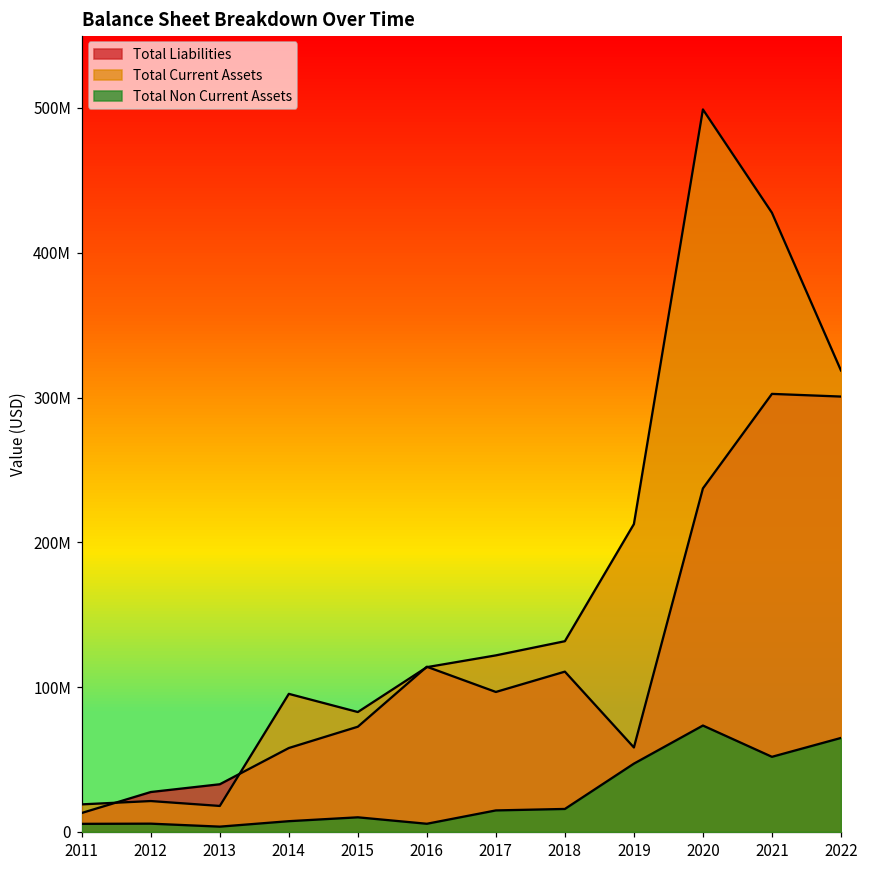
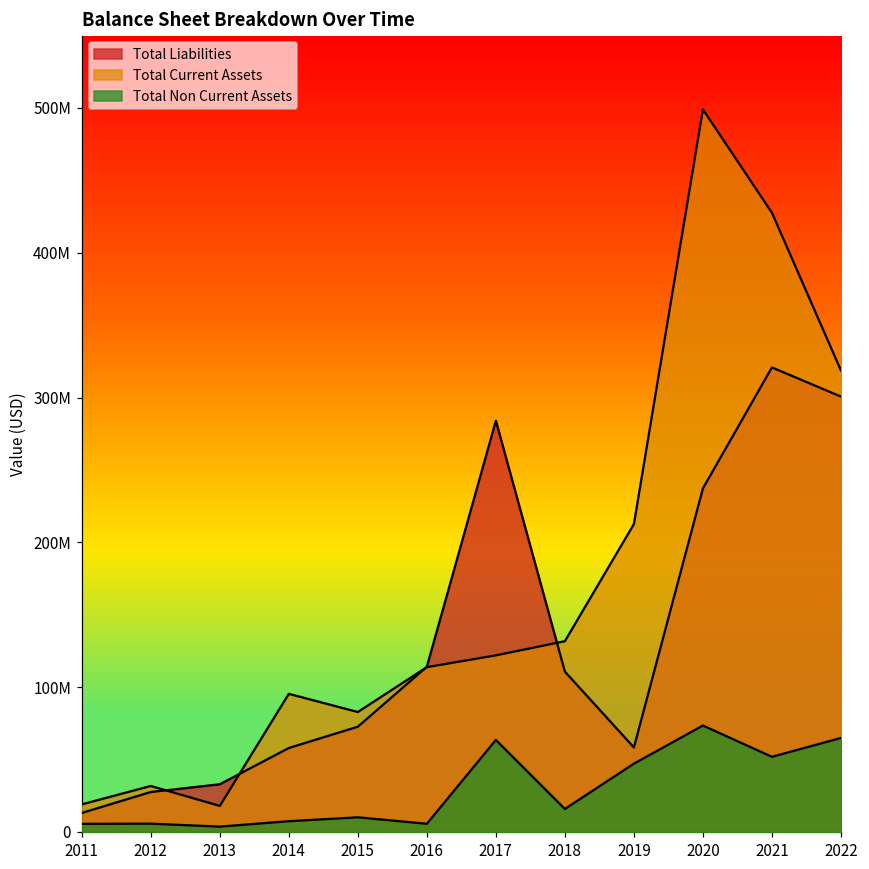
Total Current Assets, 2012: 21000000 -> 32000000
Total Liabilities, 2017: 97000000 -> 284000000
Total Non Current Assets, 2017: 15000000 -> 64000000
Total Liabilities, 2021: 303000000 -> 321000000
